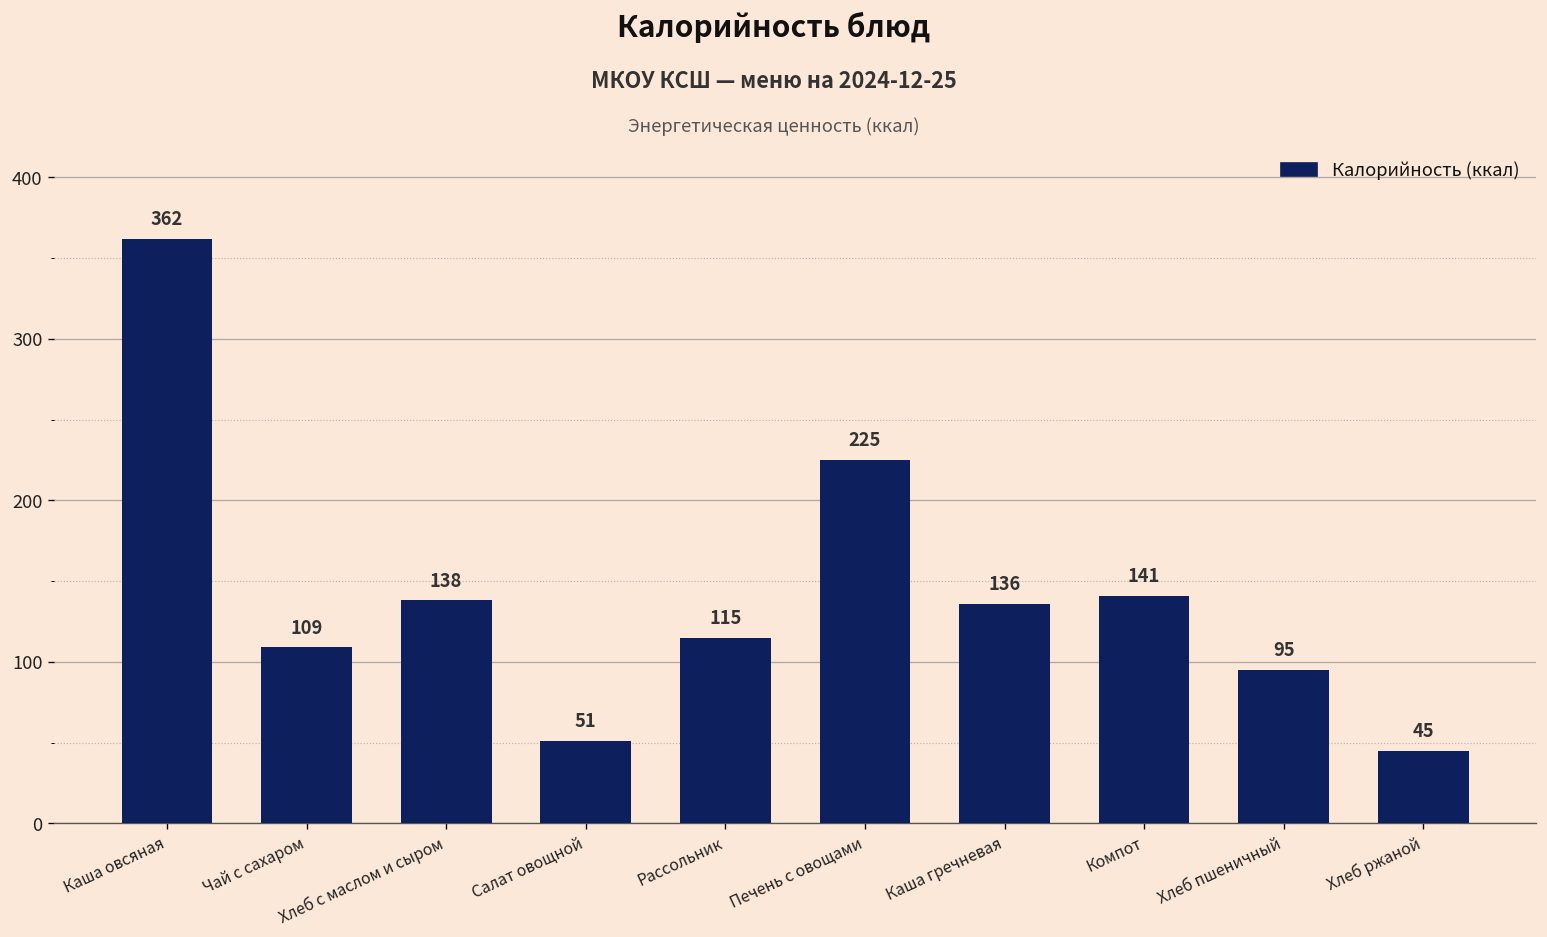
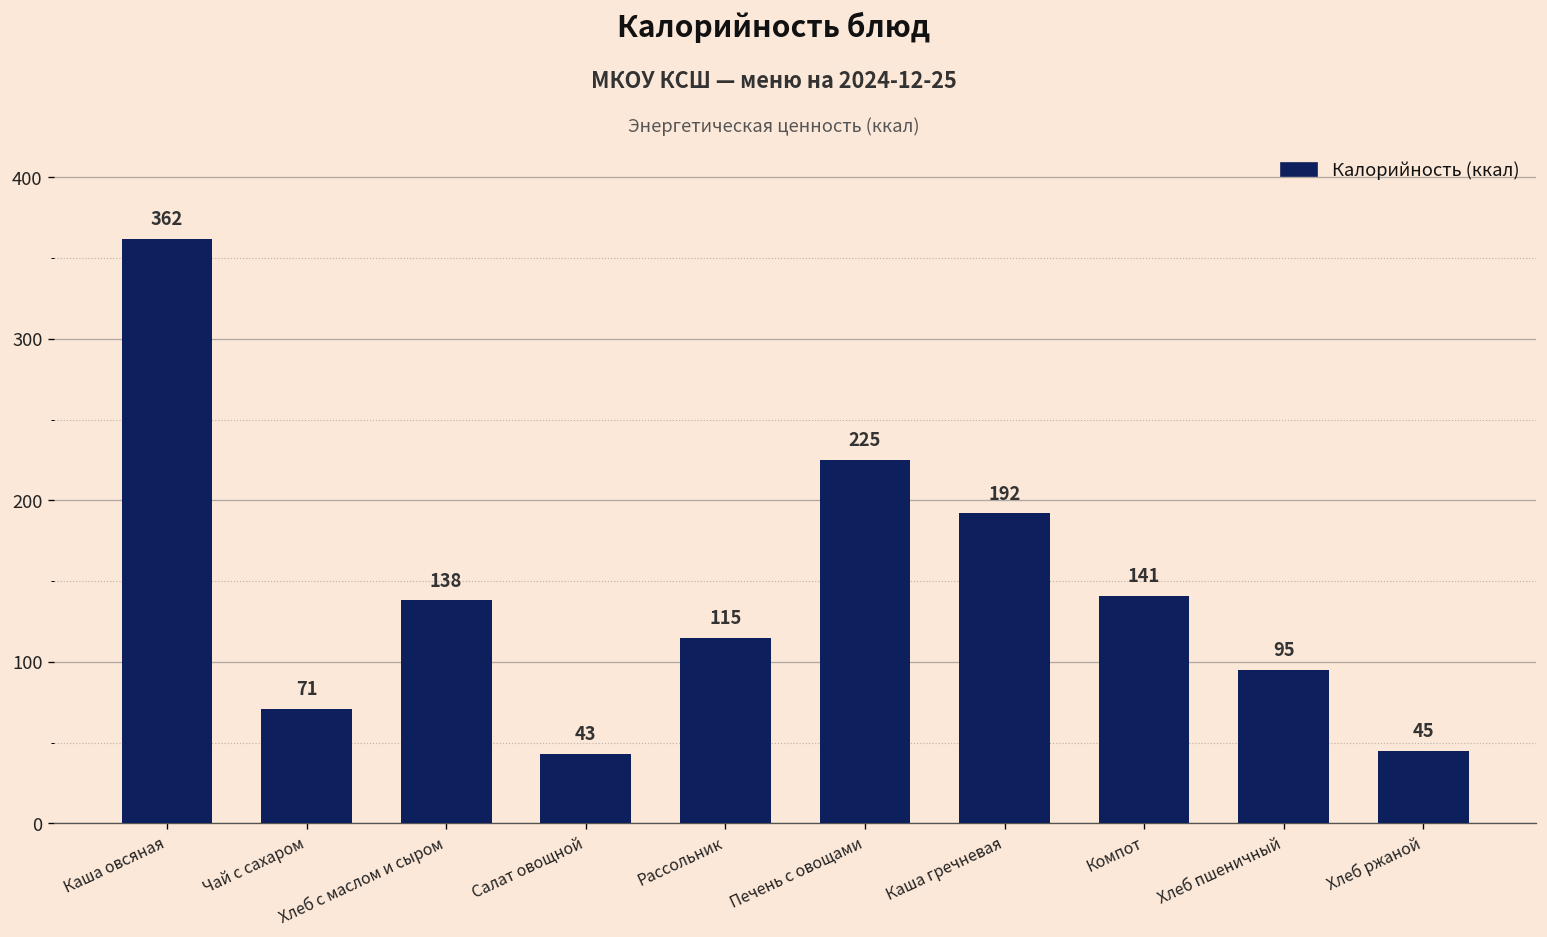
Чай с сахаром: 109 -> 71
Салат овощной: 51 -> 43
Каша гречневая: 136 -> 192
